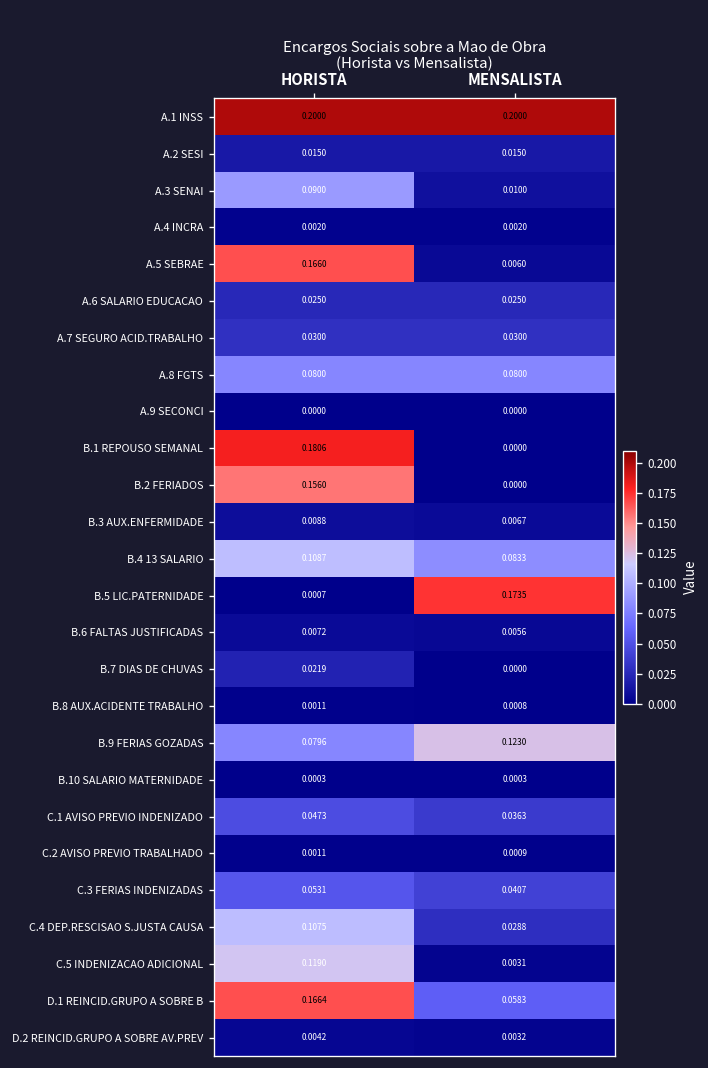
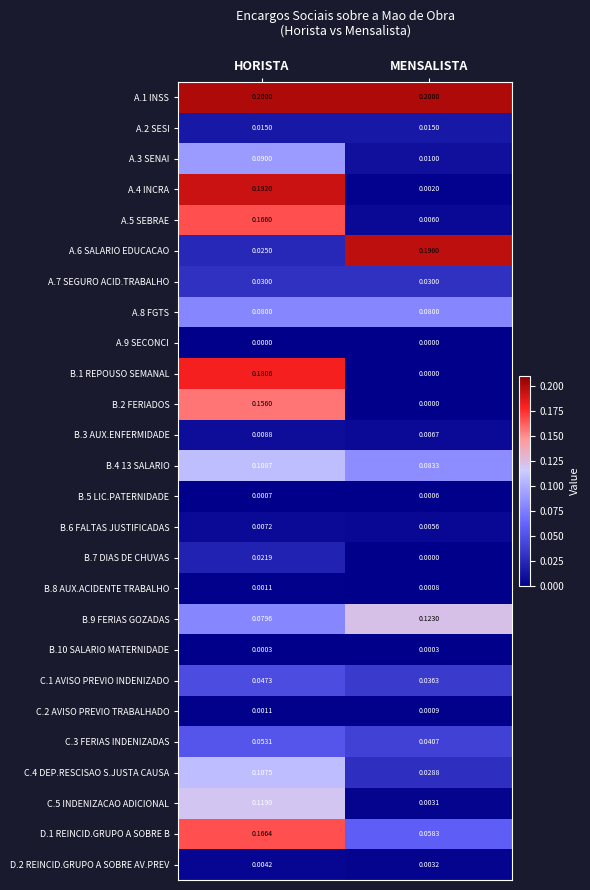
A.4 INCRA, HORISTA: 0.0020 -> 0.1920
A.6 SALARIO EDUCACAO, MENSALISTA: 0.0250 -> 0.1960
B.5 LIC.PATERNIDADE, MENSALISTA: 0.1735 -> 0.0006
